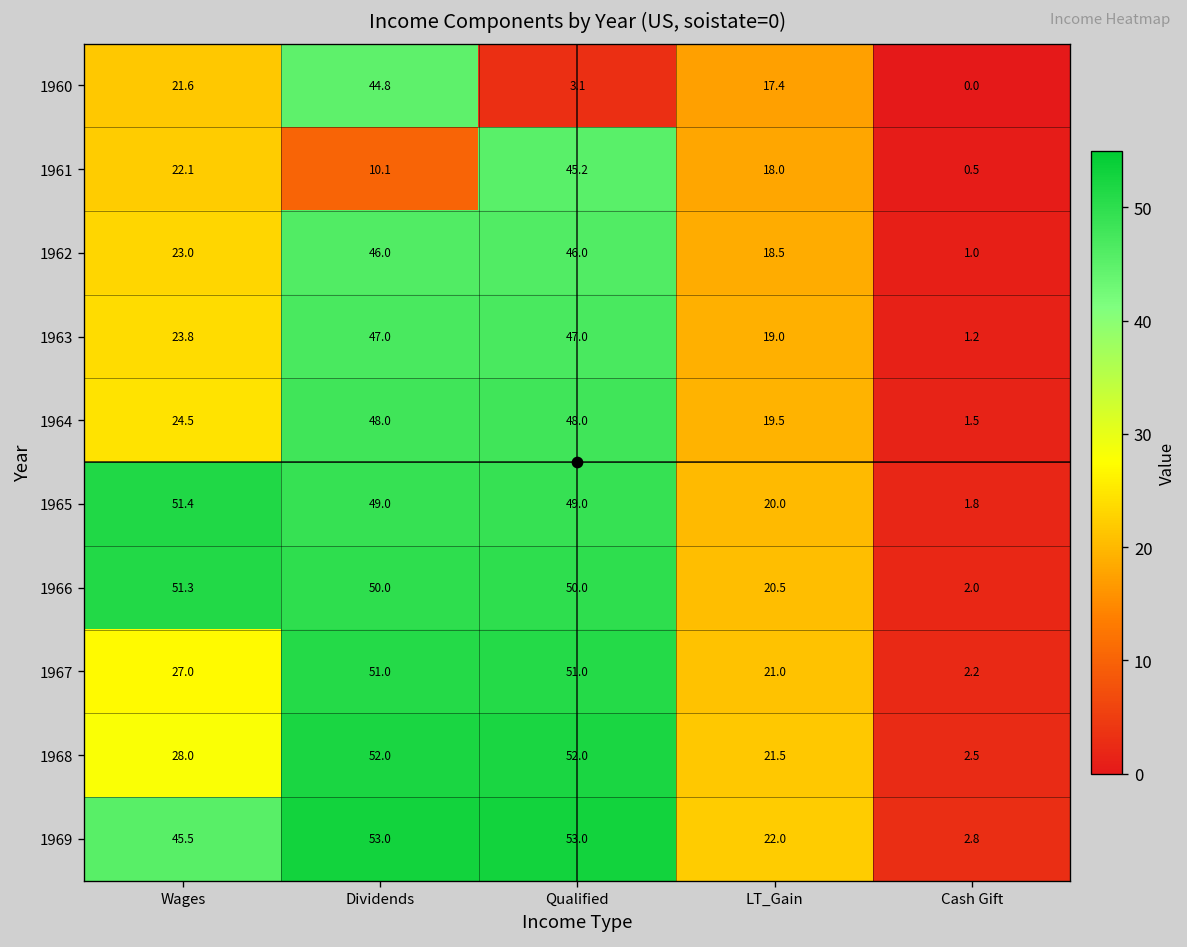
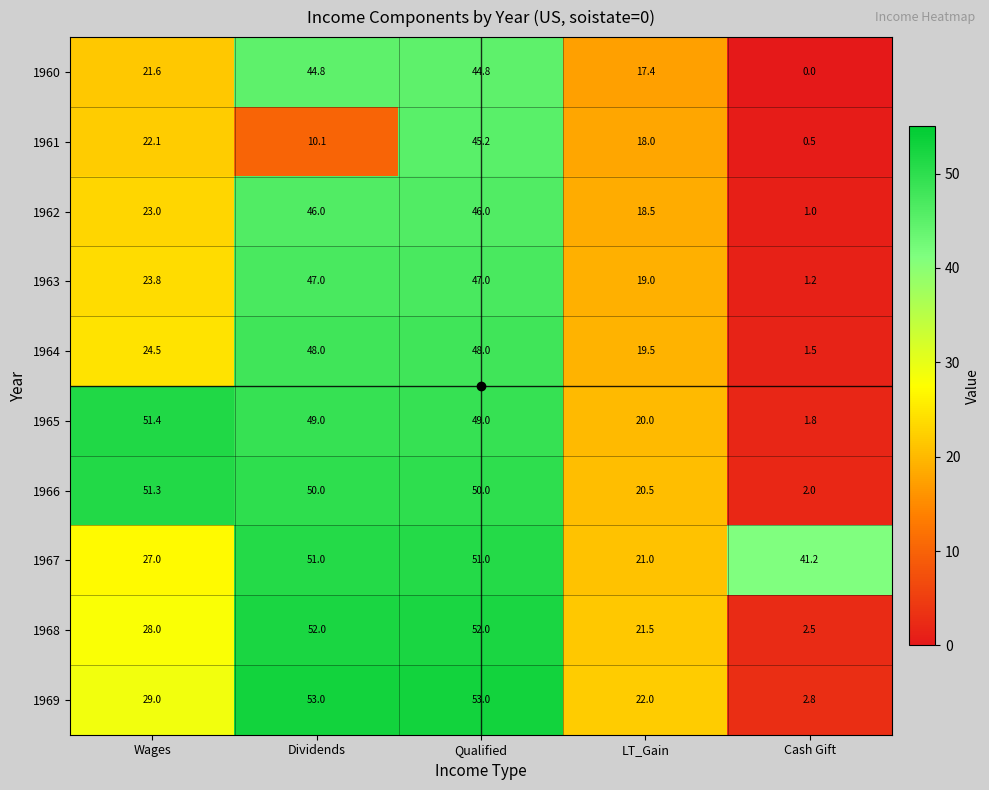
1960, Qualified: 3.1 -> 44.8
1967, Cash Gift: 2.2 -> 41.2
1969, Wages: 45.5 -> 29.0
